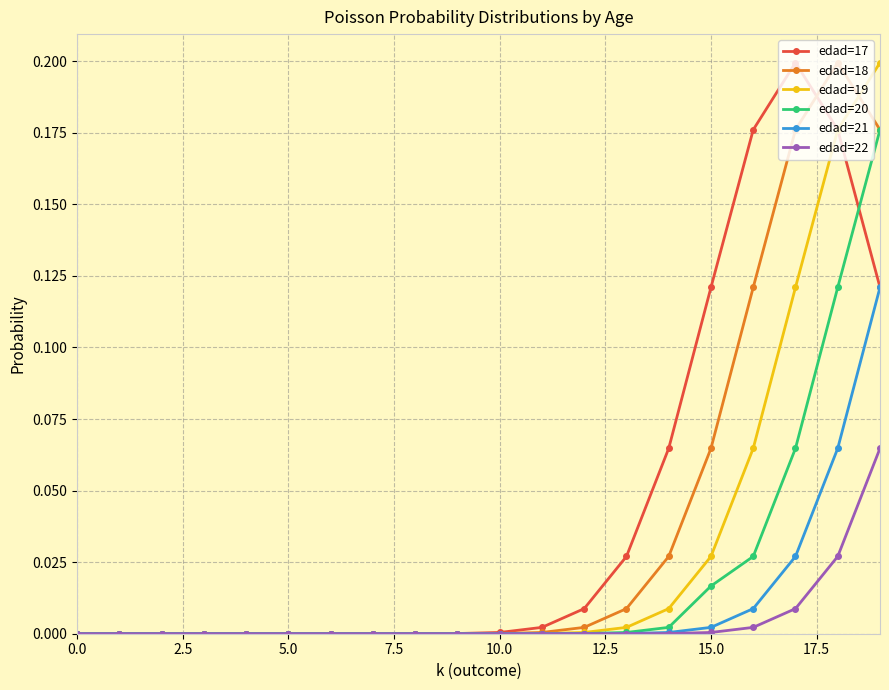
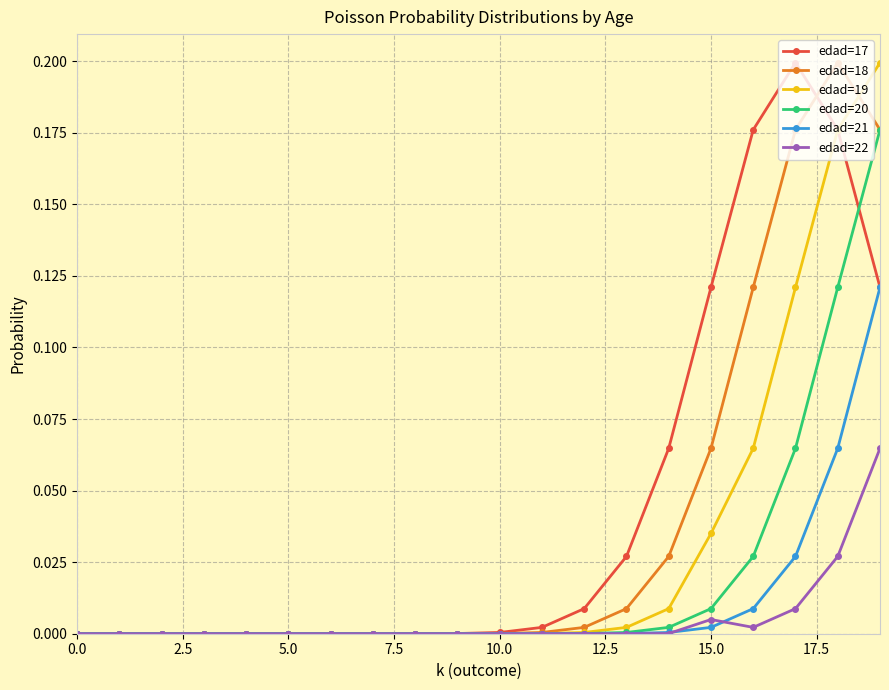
edad=19, 15.0: 0.027 -> 0.035
edad=20, 15.0: 0.017 -> 0.009
edad=22, 15.0: 0.000 -> 0.005
